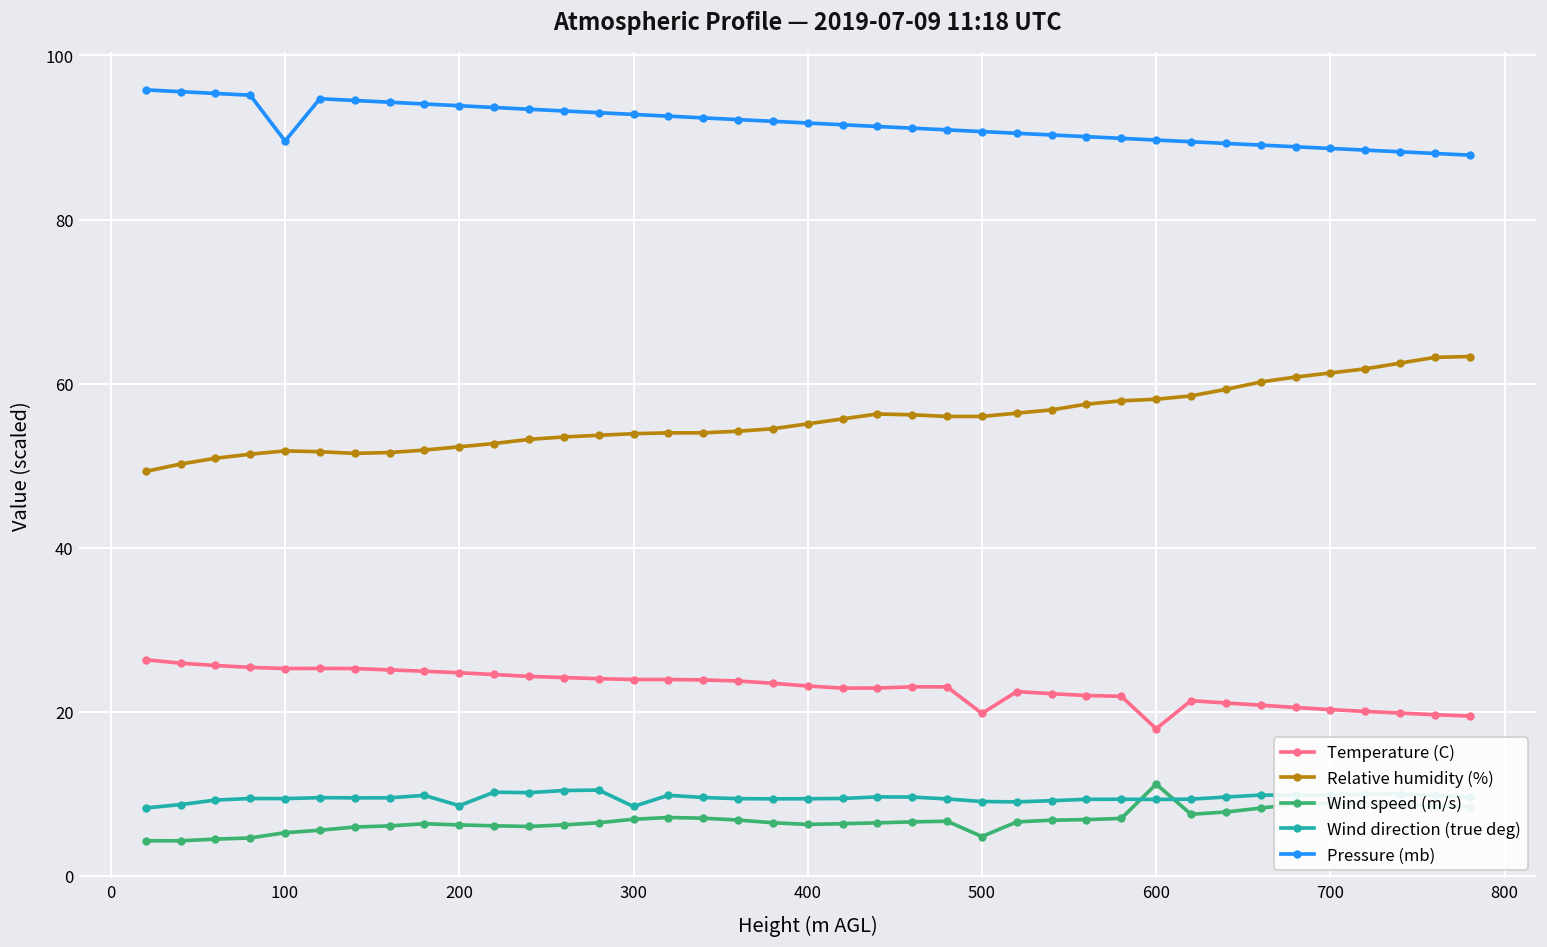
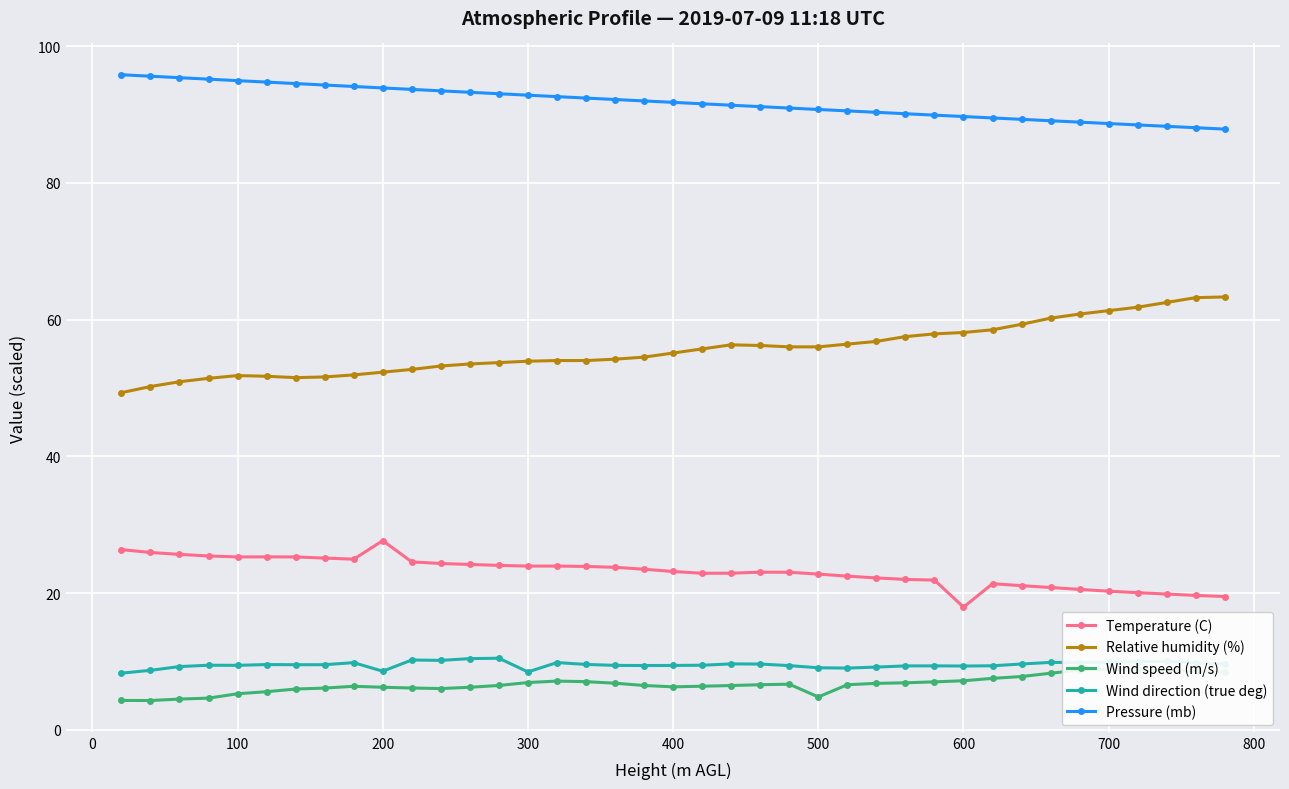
Pressure (mb), 100: 90 -> 95
Temperature (C), 200: 25 -> 28
Temperature (C), 500: 20 -> 23
Wind speed (m/s), 600: 11 -> 7
